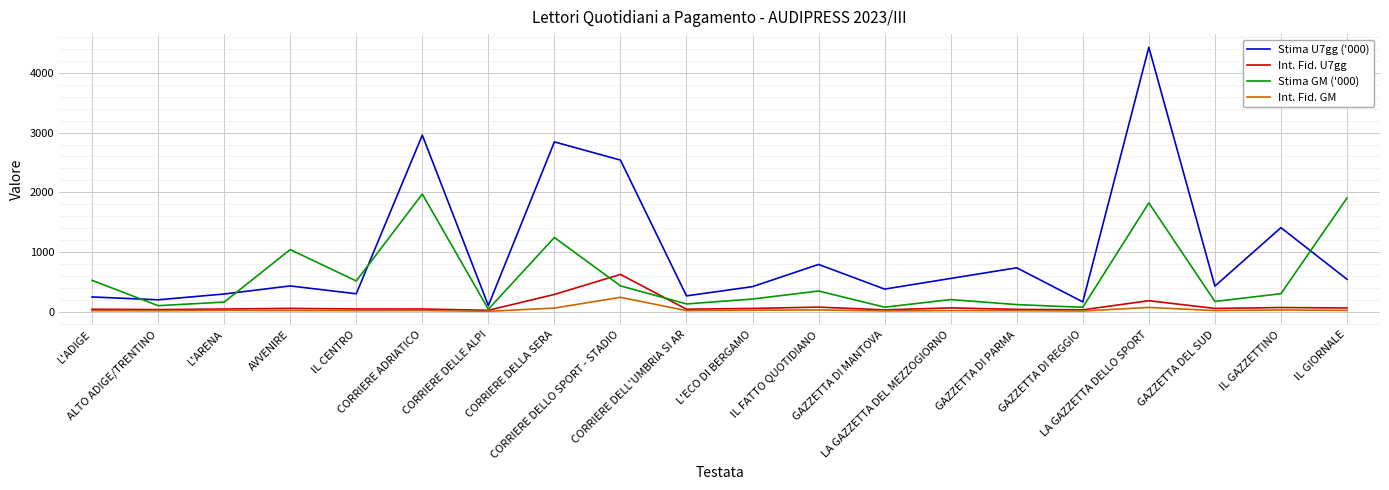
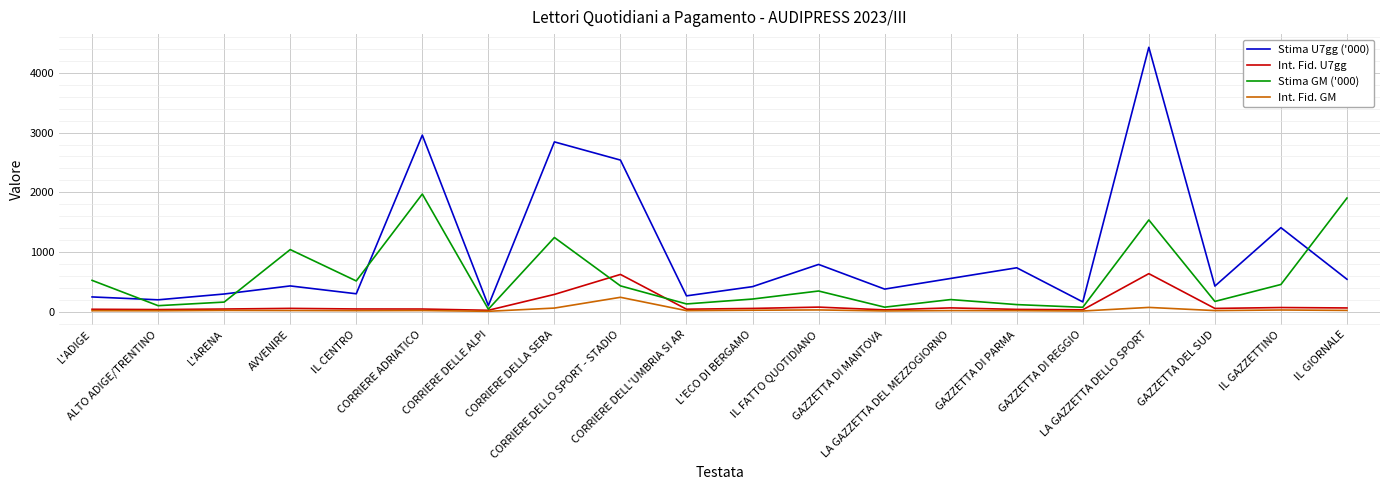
Int. Fid. U7gg, LA GAZZETTA DELLO SPORT: 200 -> 600
Stima GM ('000), LA GAZZETTA DELLO SPORT: 1800 -> 1500
Stima GM ('000), IL GAZZETTINO: 300 -> 500
